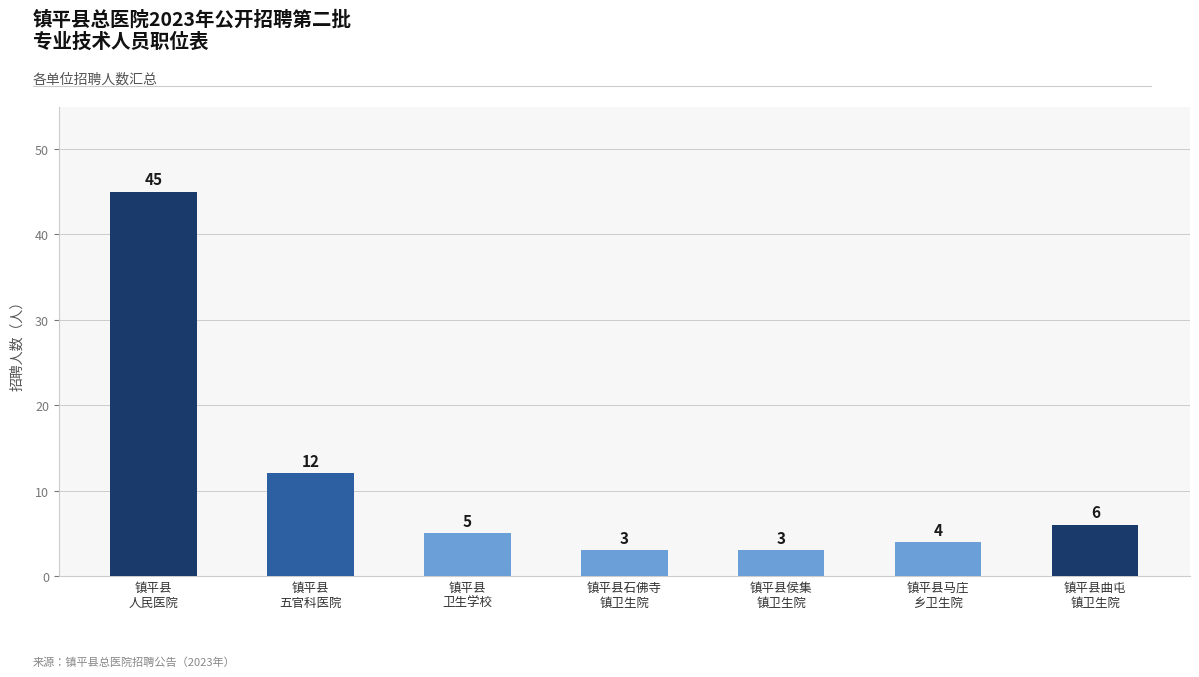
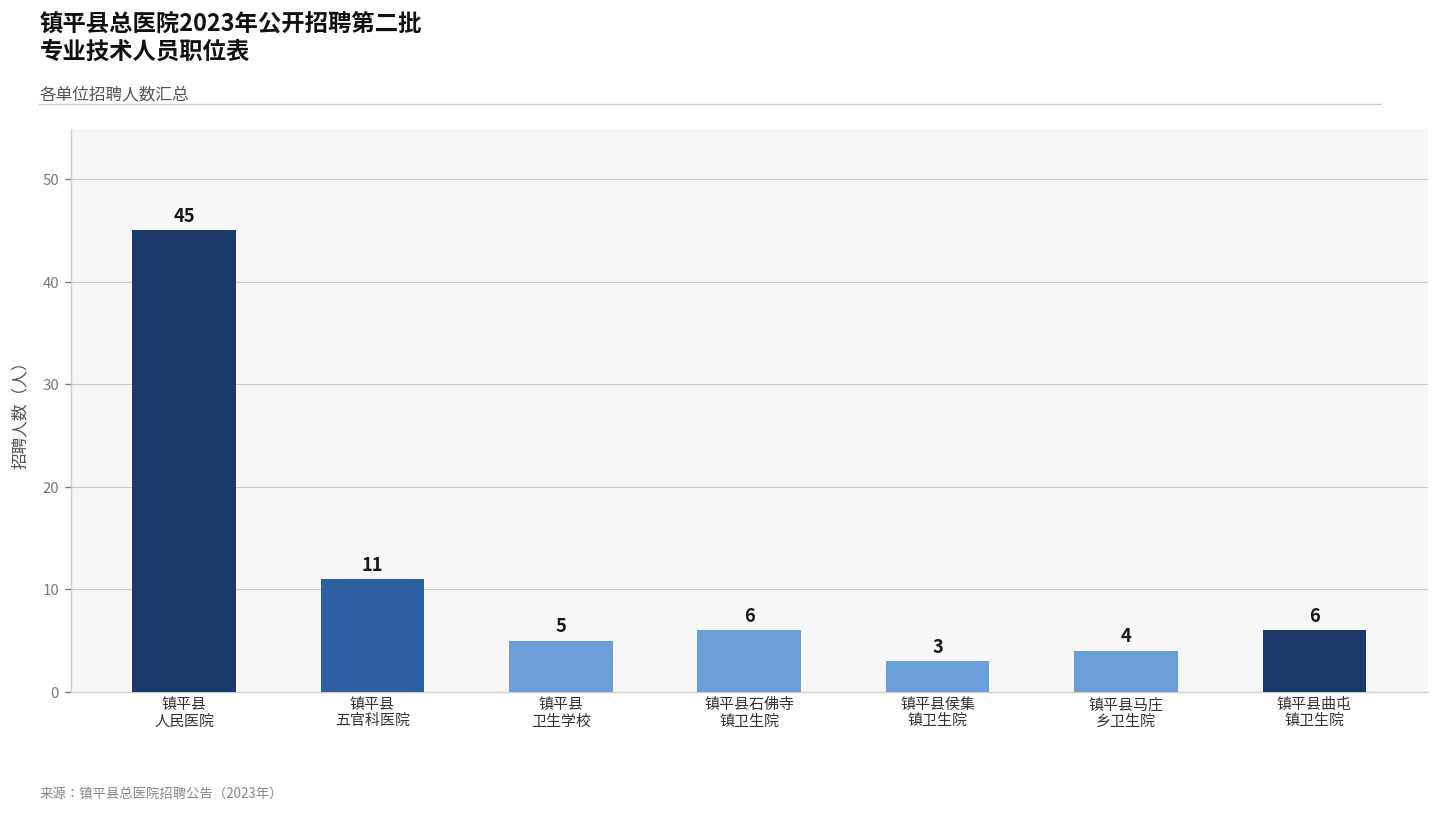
镇平县 五官科医院: 12 -> 11
镇平县石佛寺 镇卫生院: 3 -> 6
